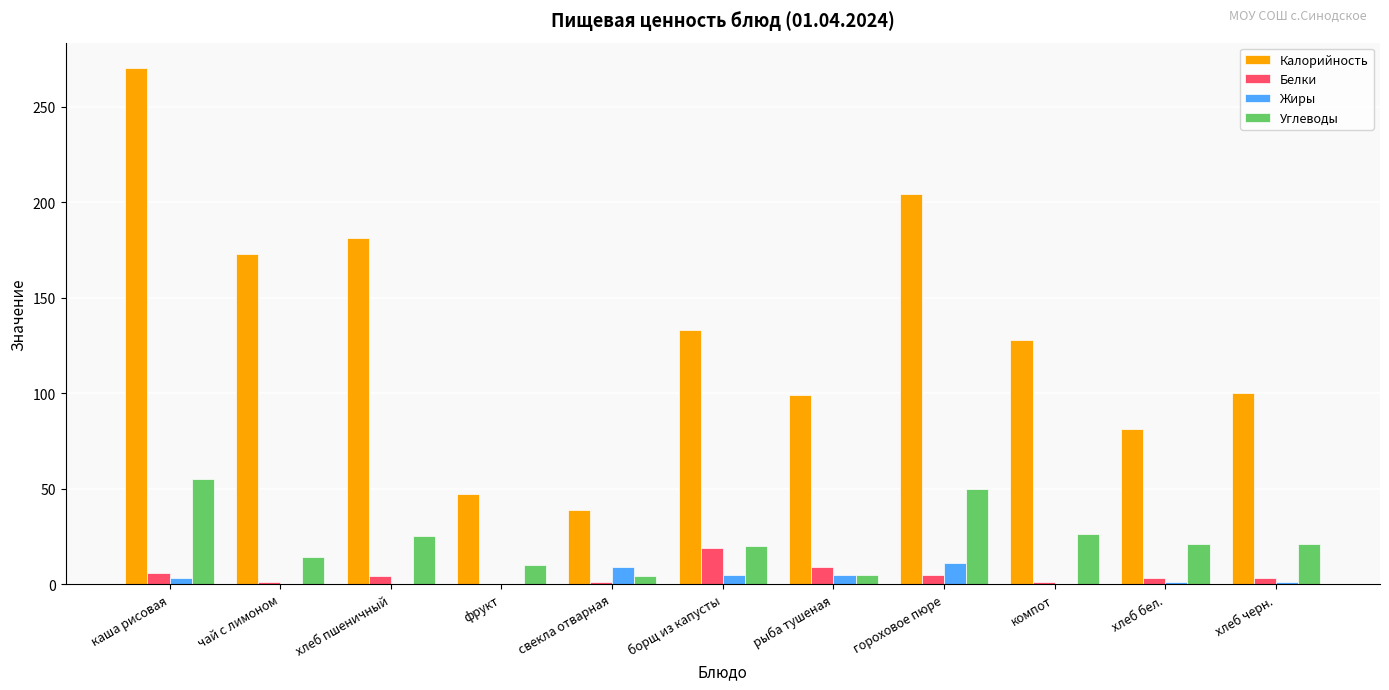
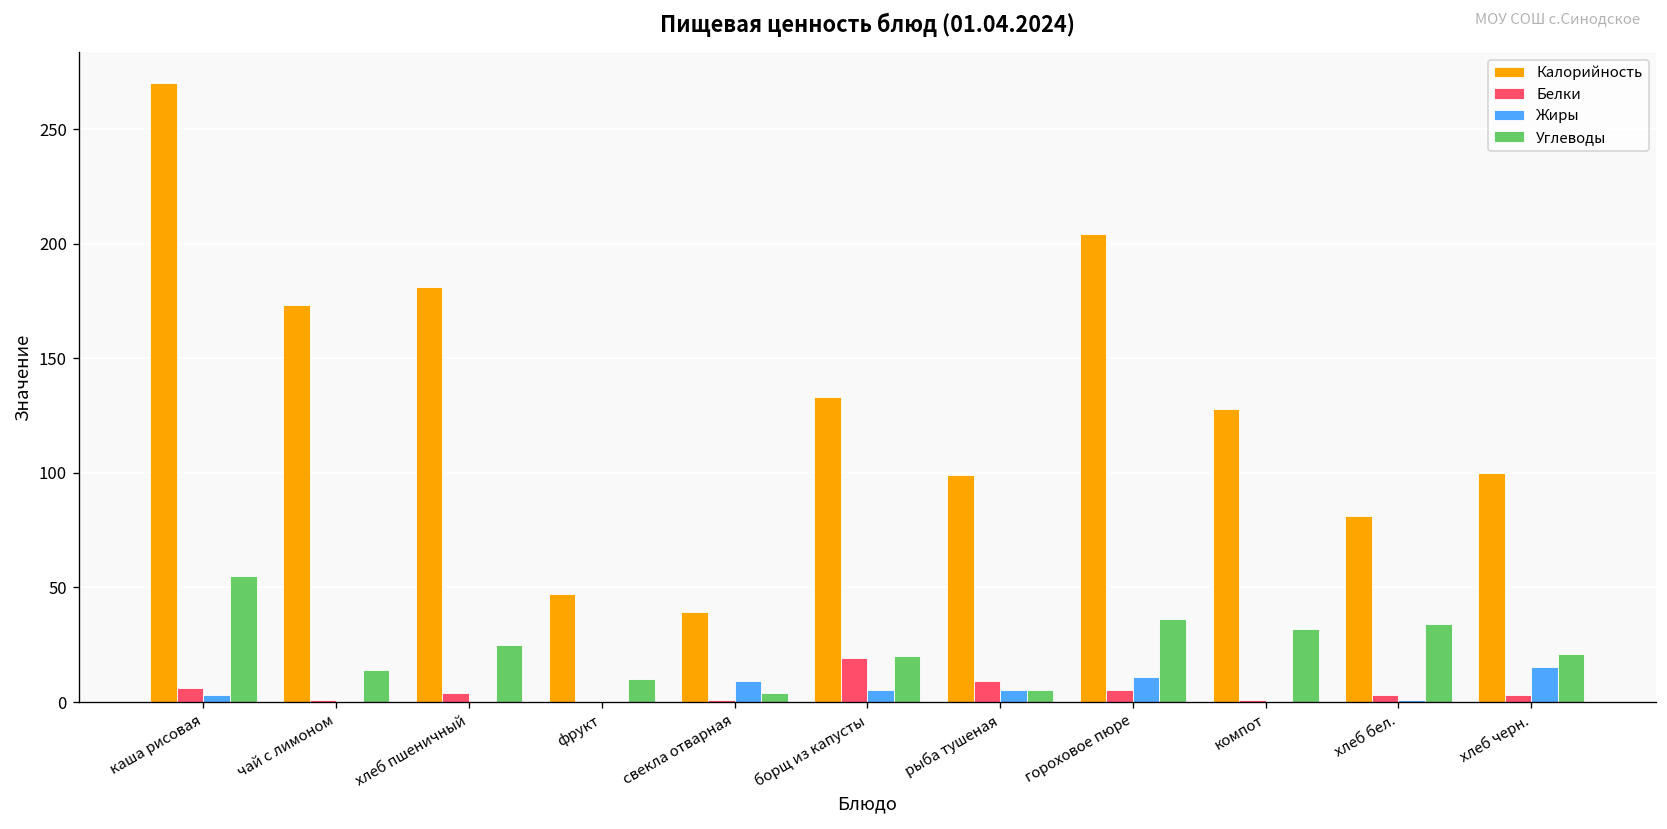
Углеводы, гороховое пюре: 50 -> 36
Углеводы, компот: 26 -> 32
Углеводы, хлеб бел.: 21 -> 34
Жиры, хлеб черн.: 1 -> 15
